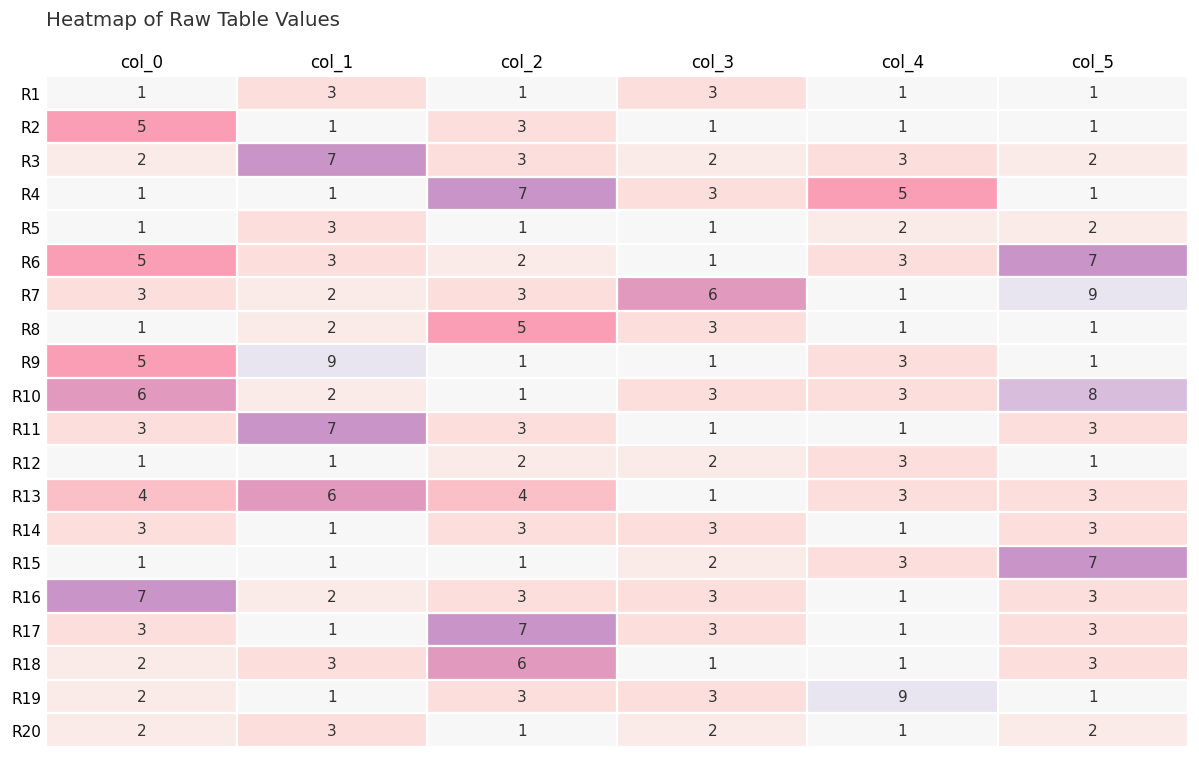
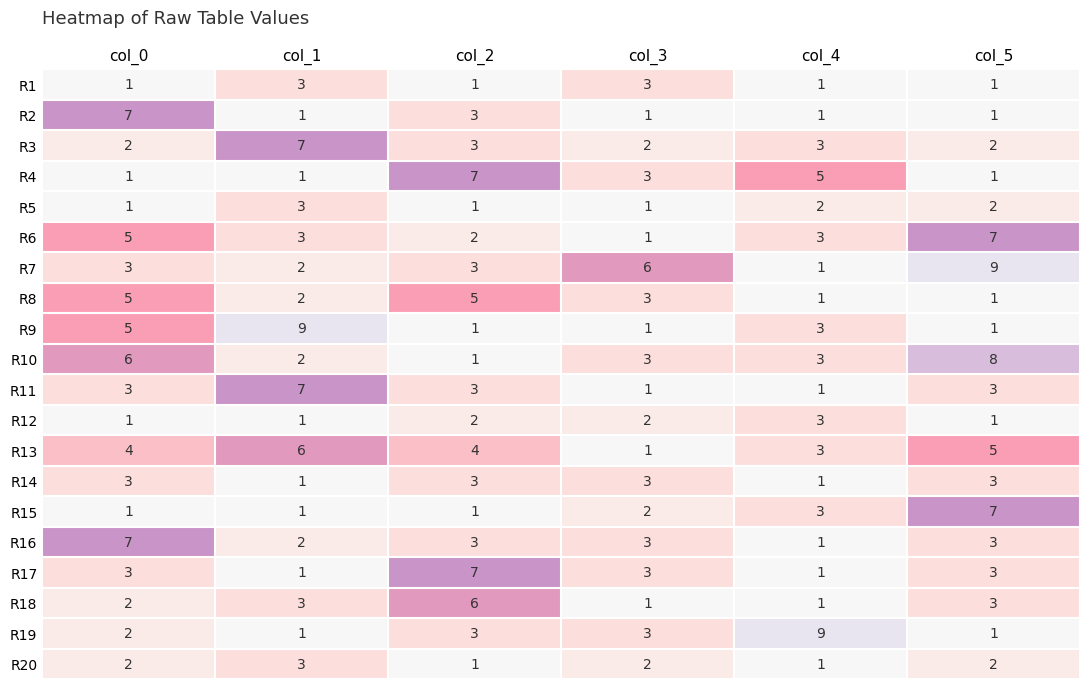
R2, col_0: 5 -> 7
R8, col_0: 1 -> 5
R13, col_5: 3 -> 5
